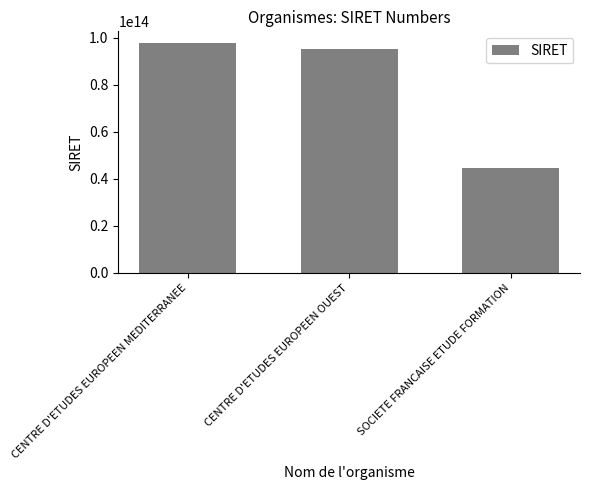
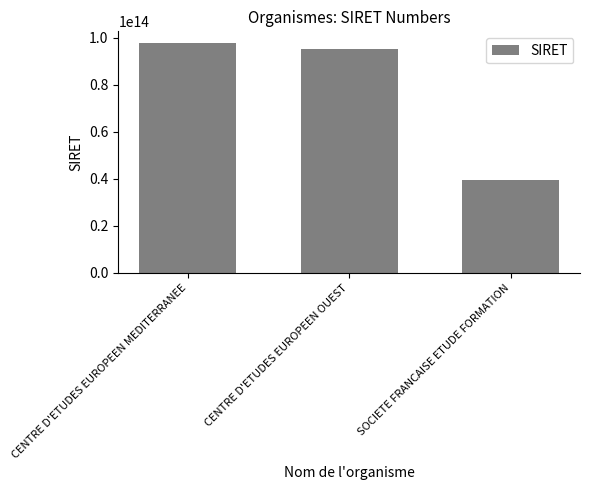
SOCIETE FRANCAISE ETUDE FORMATION: 44000000000000 -> 40000000000000
